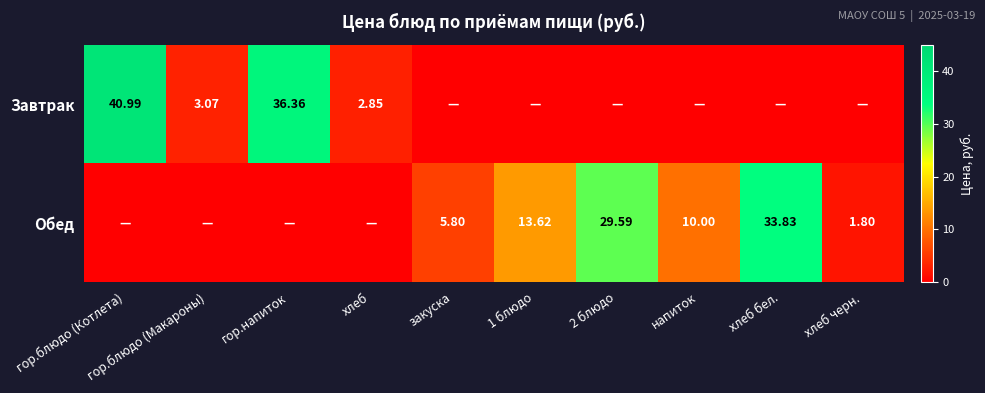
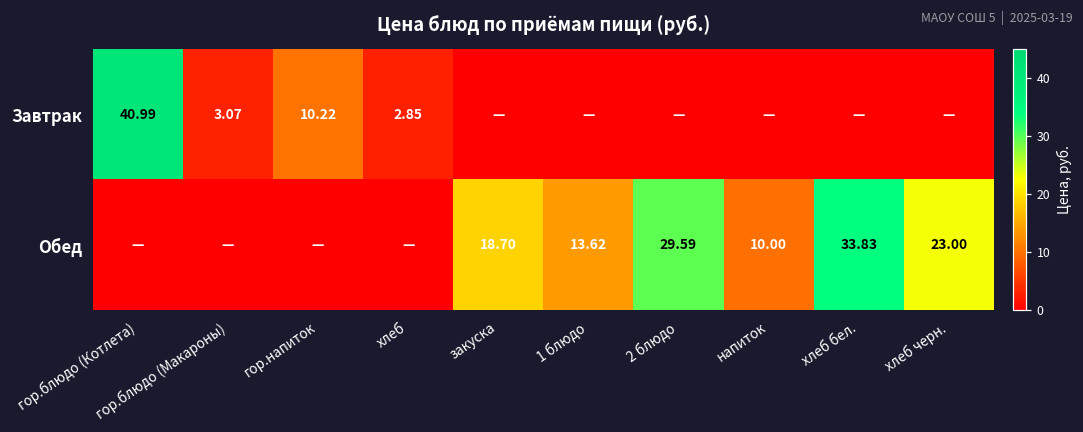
Завтрак, гор.напиток: 36.36 -> 10.22
Обед, закуска: 5.80 -> 18.70
Обед, хлеб черн.: 1.80 -> 23.00
